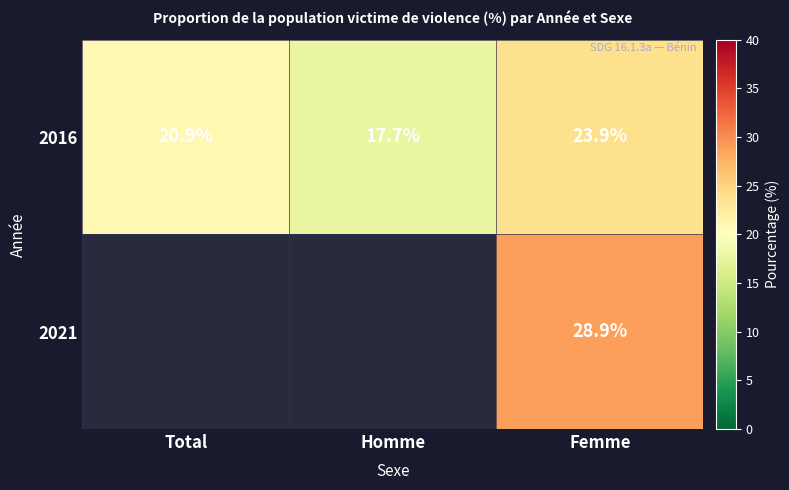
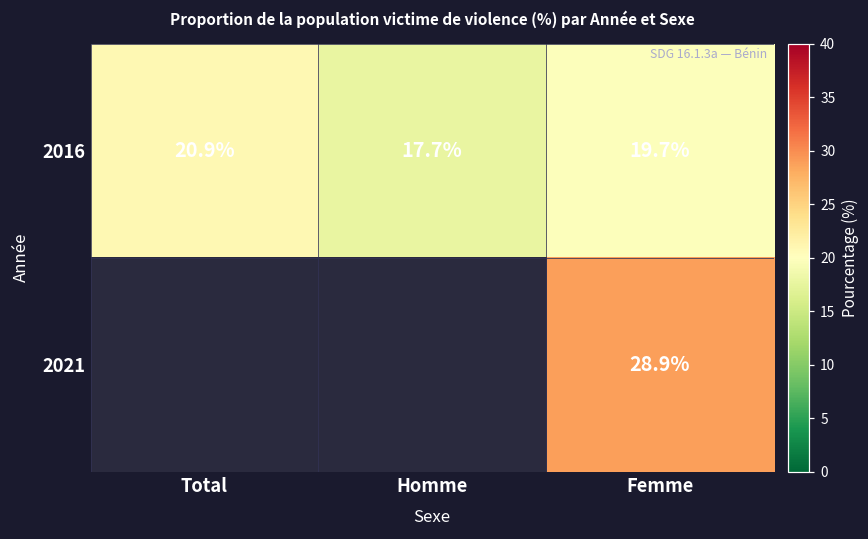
2016, Femme: 23.9% -> 19.7%
